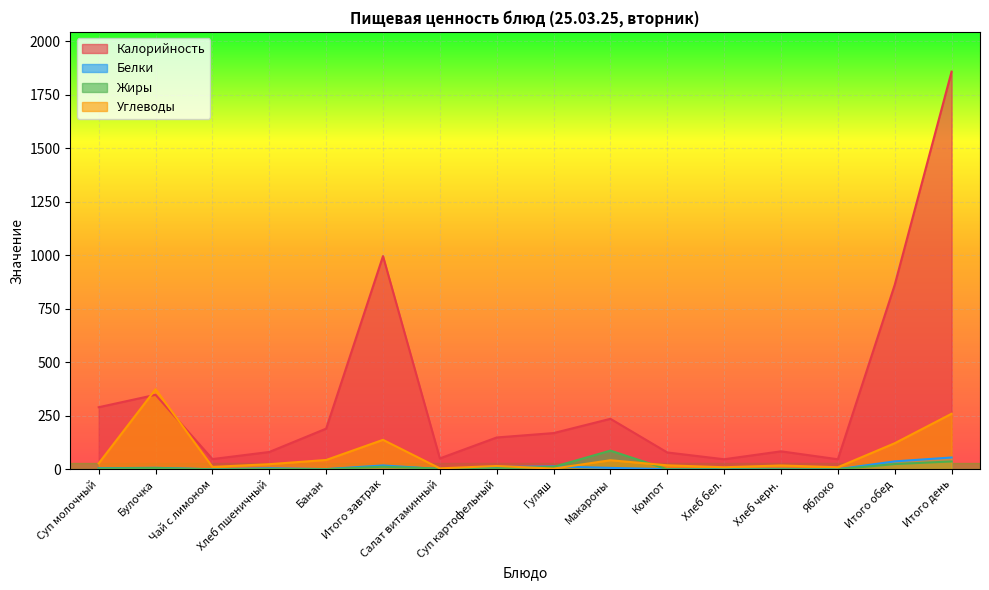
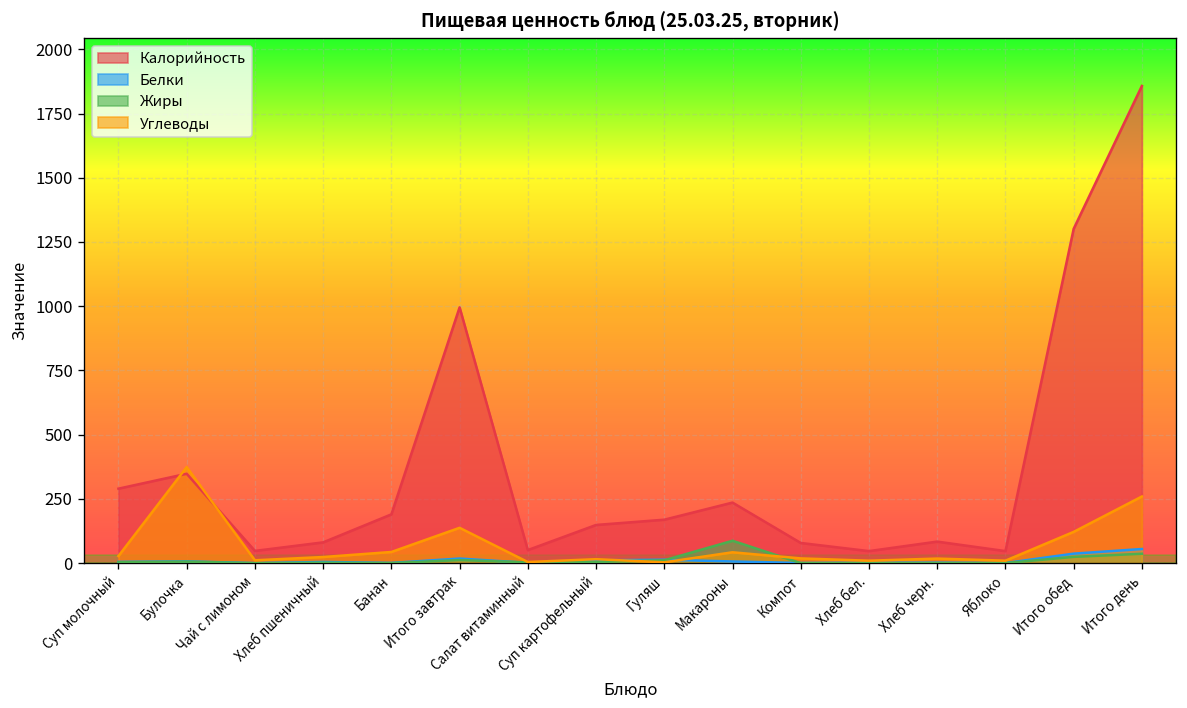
Калорийность, Итого обед: 860 -> 1300
